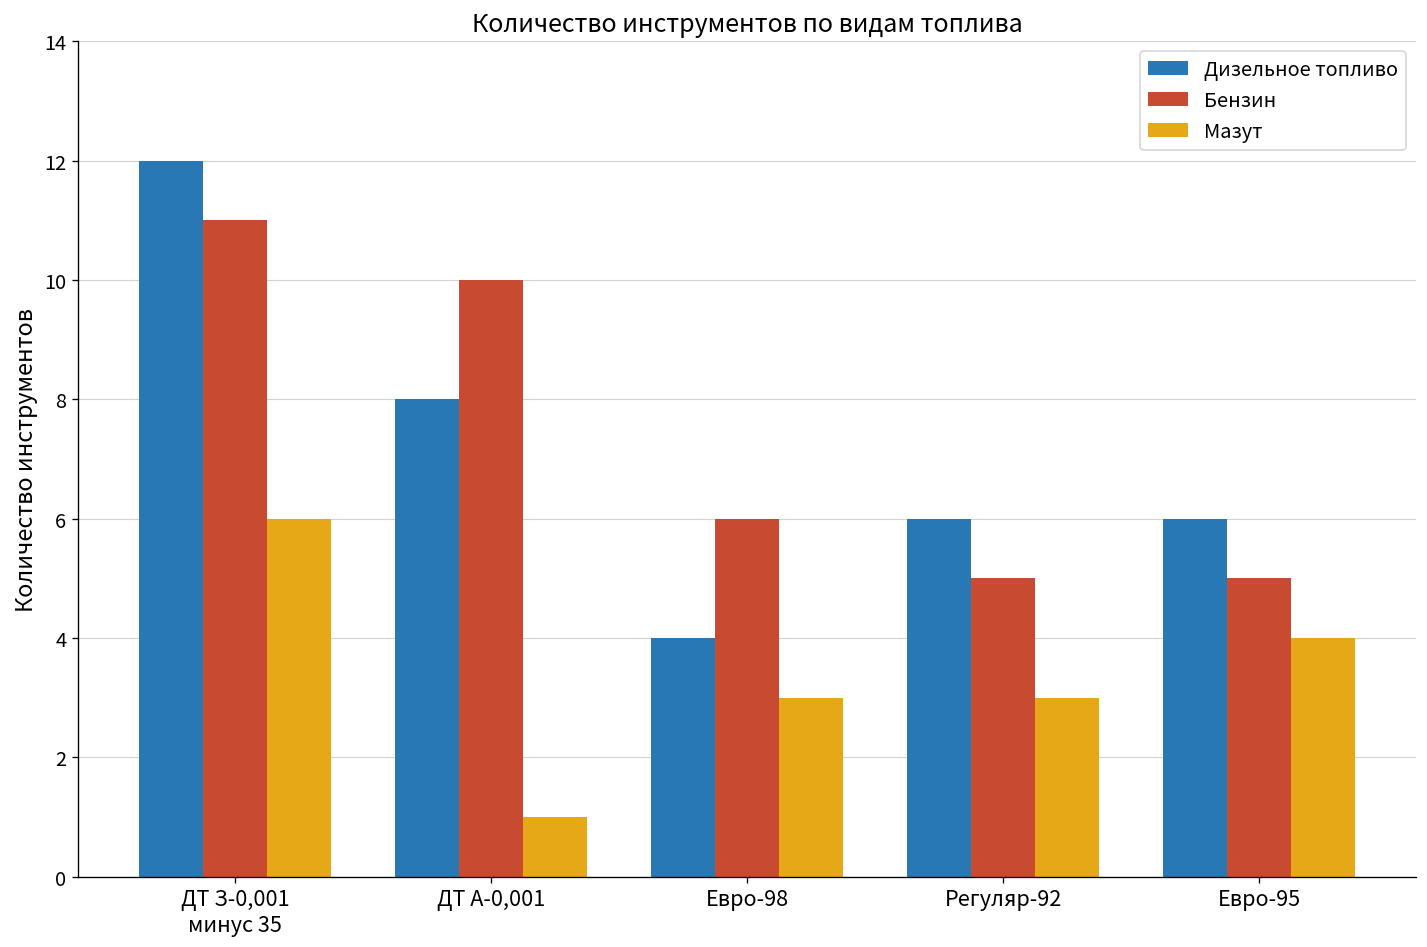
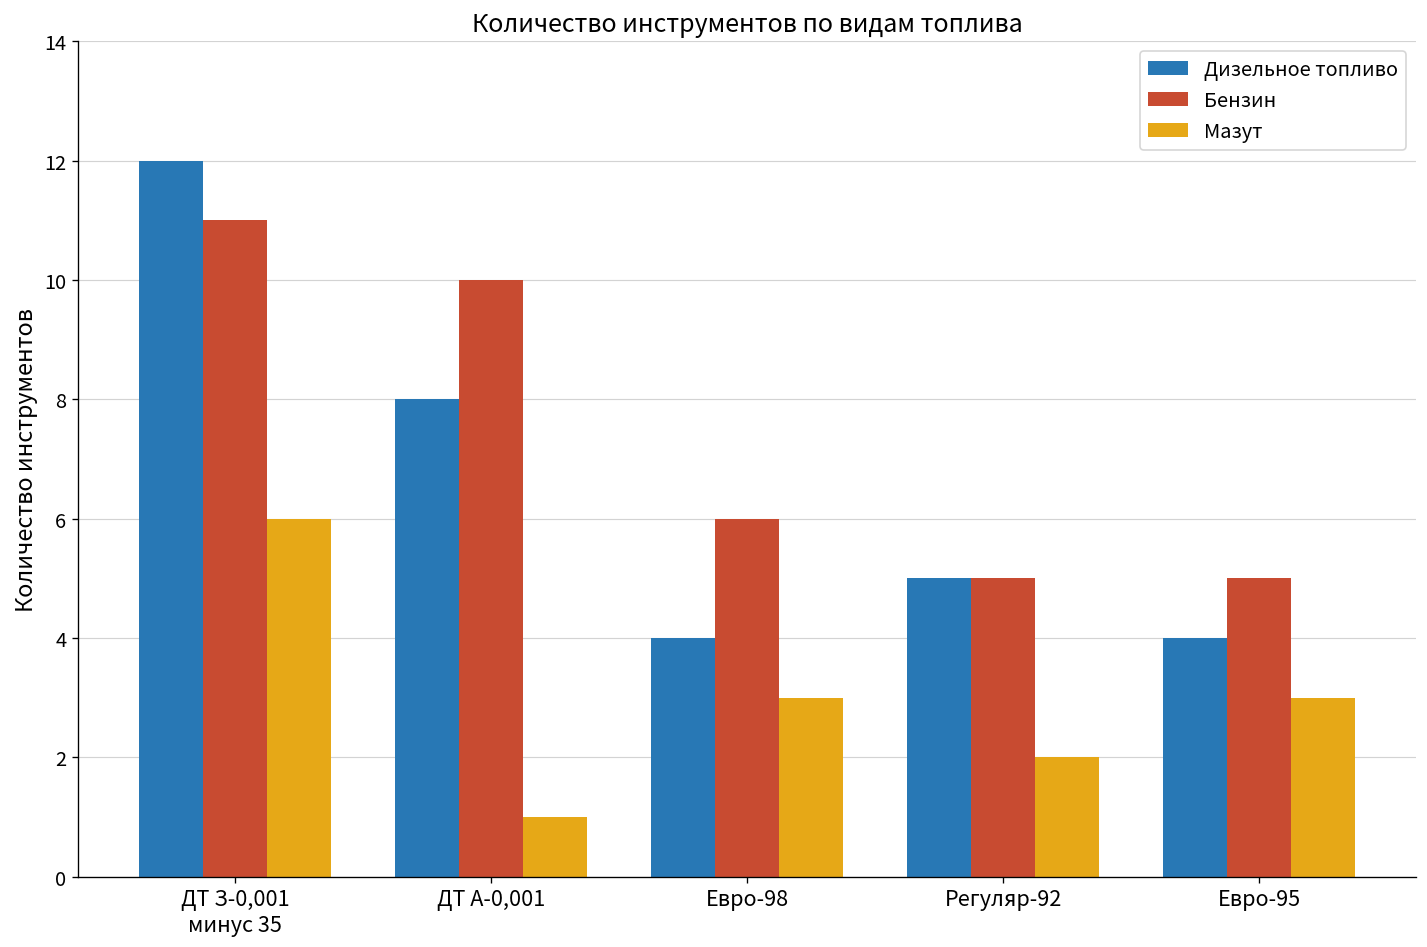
Дизельное топливо, Регуляр-92: 6 -> 5
Мазут, Регуляр-92: 3 -> 2
Дизельное топливо, Евро-95: 6 -> 4
Мазут, Евро-95: 4 -> 3
